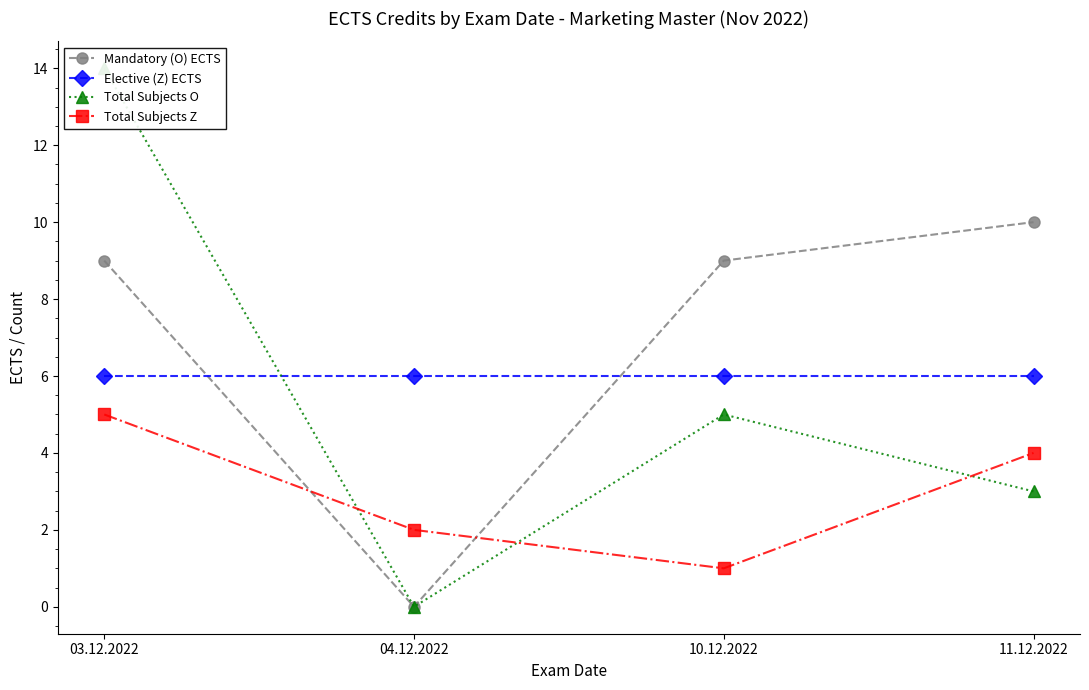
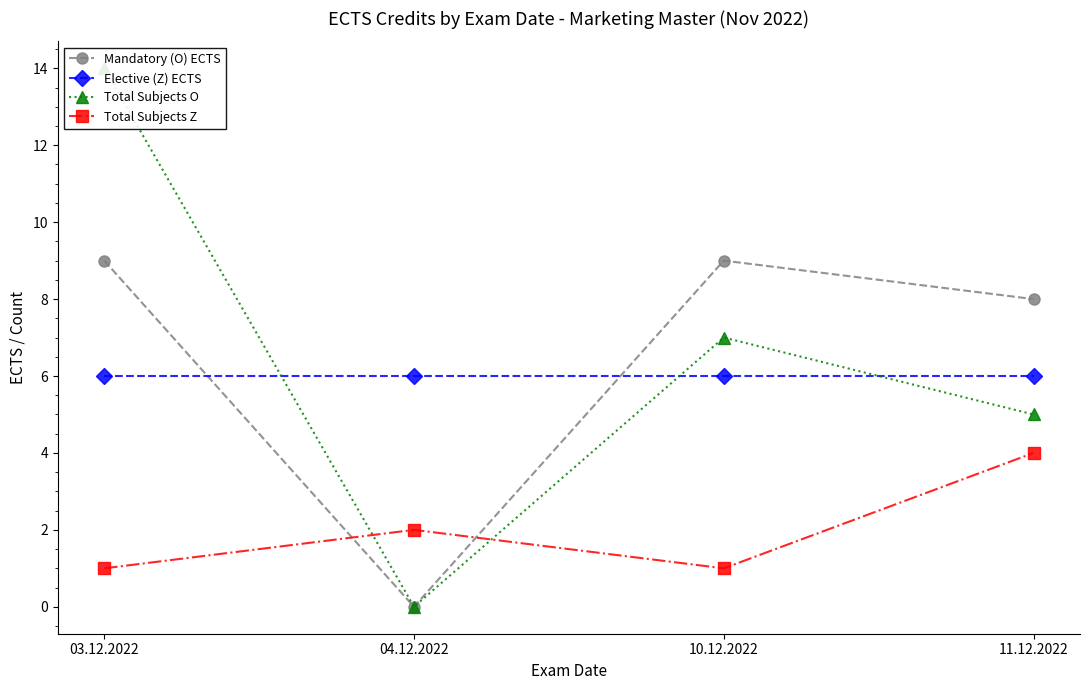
Total Subjects Z, 03.12.2022: 5 -> 1
Total Subjects O, 10.12.2022: 5 -> 7
Mandatory (O) ECTS, 11.12.2022: 10 -> 8
Total Subjects O, 11.12.2022: 3 -> 5
